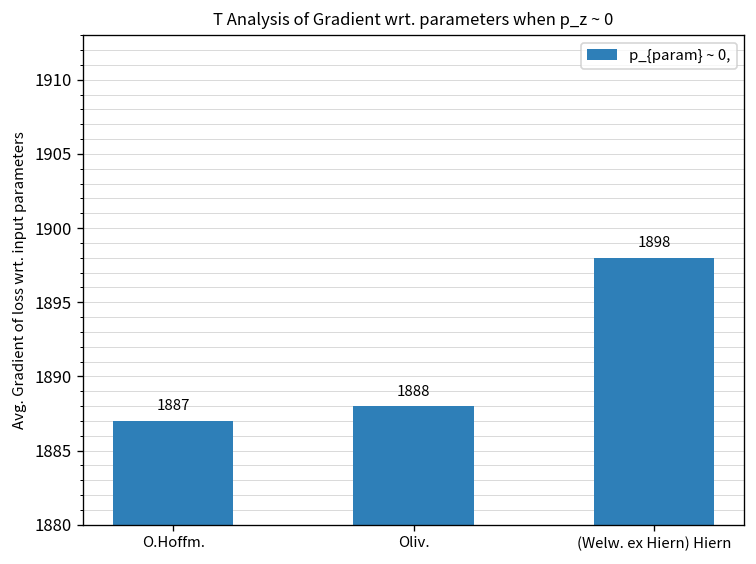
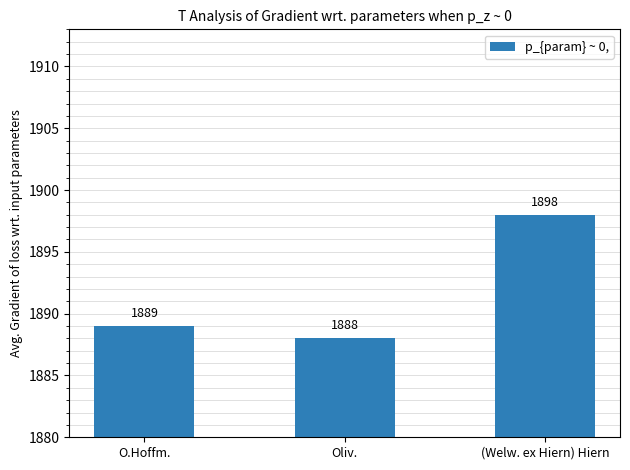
O.Hoffm.: 1887 -> 1889
